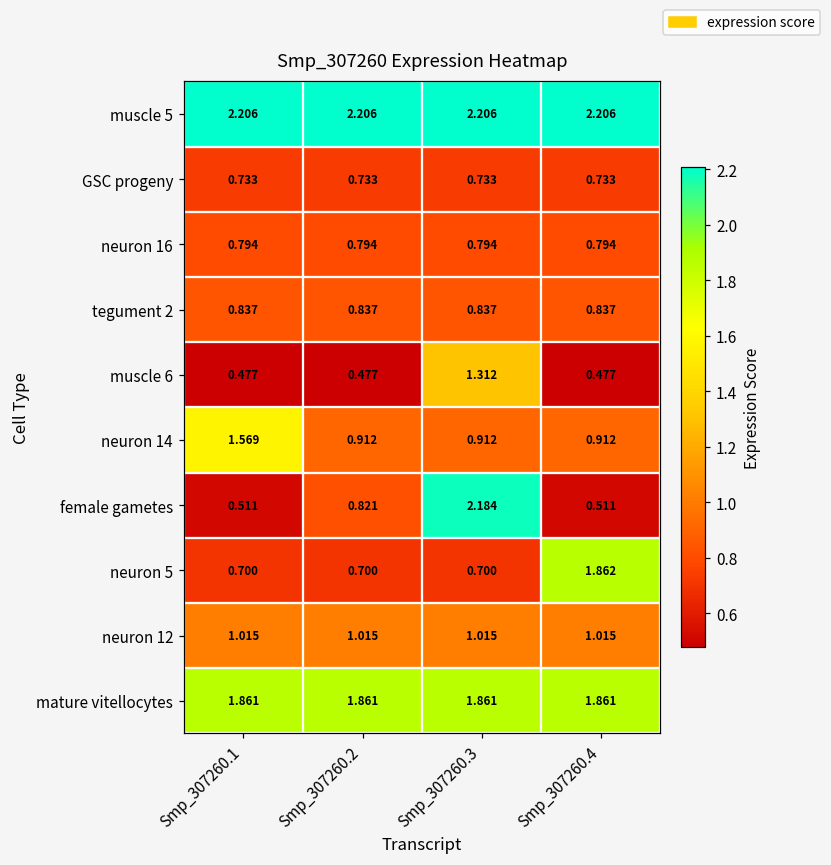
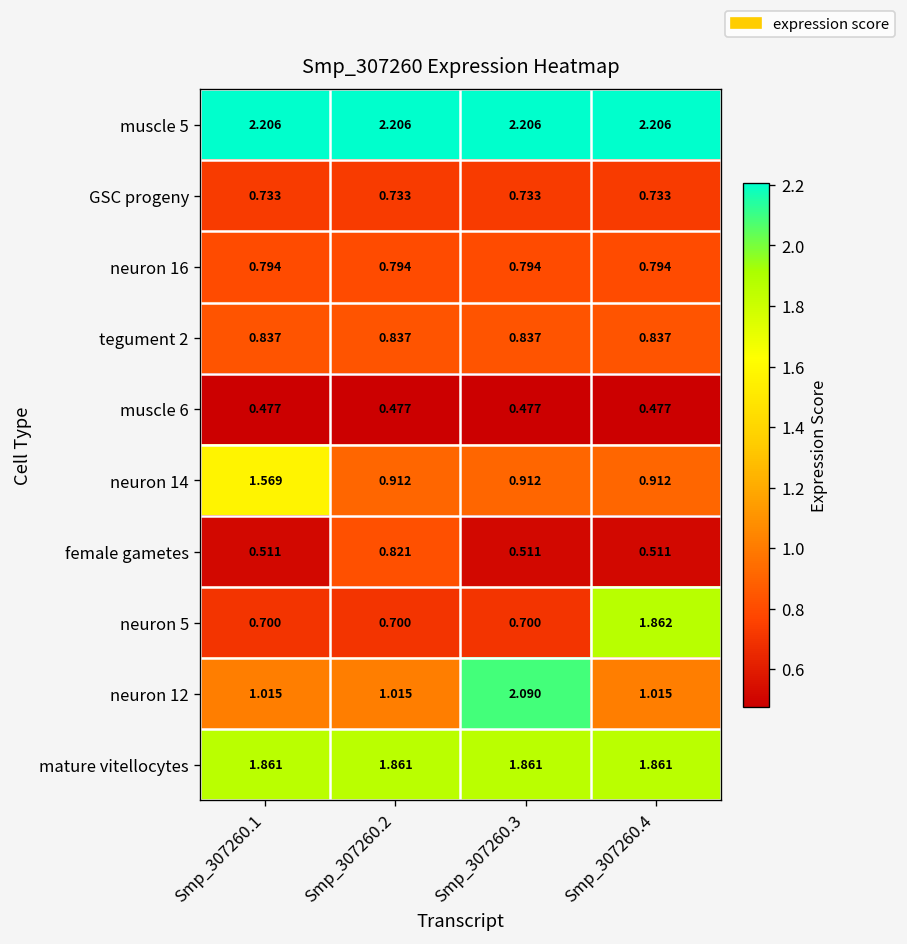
muscle 6, Smp_307260.3: 1.312 -> 0.477
female gametes, Smp_307260.3: 2.184 -> 0.511
neuron 12, Smp_307260.3: 1.015 -> 2.090
